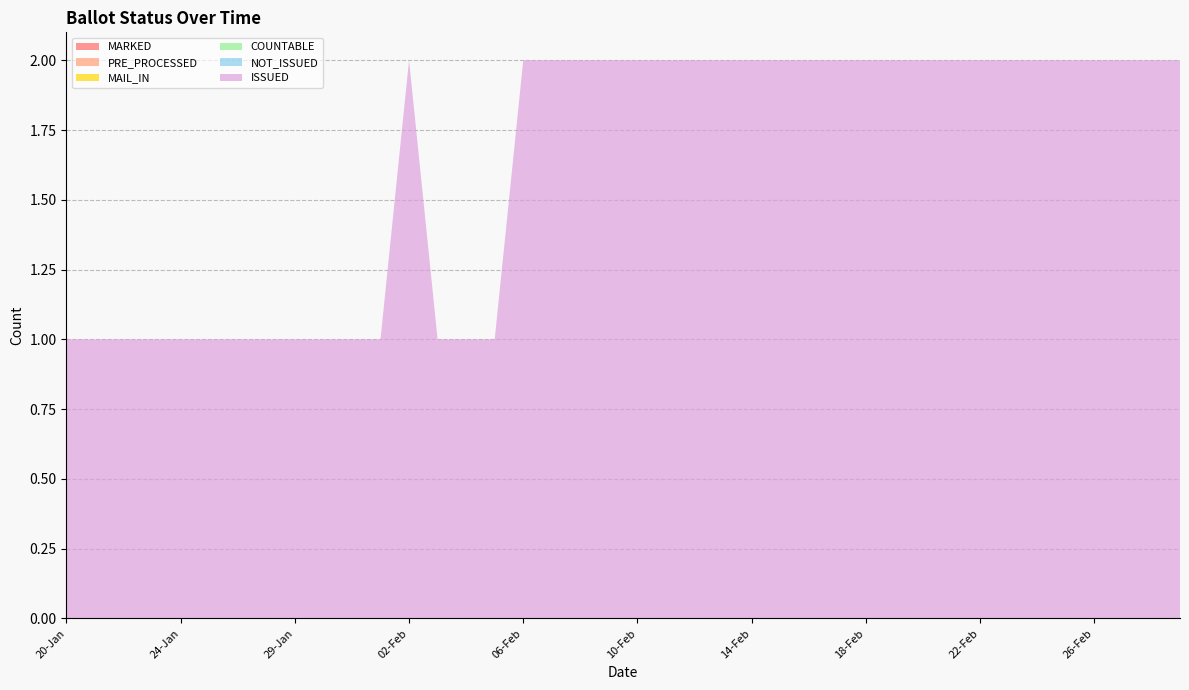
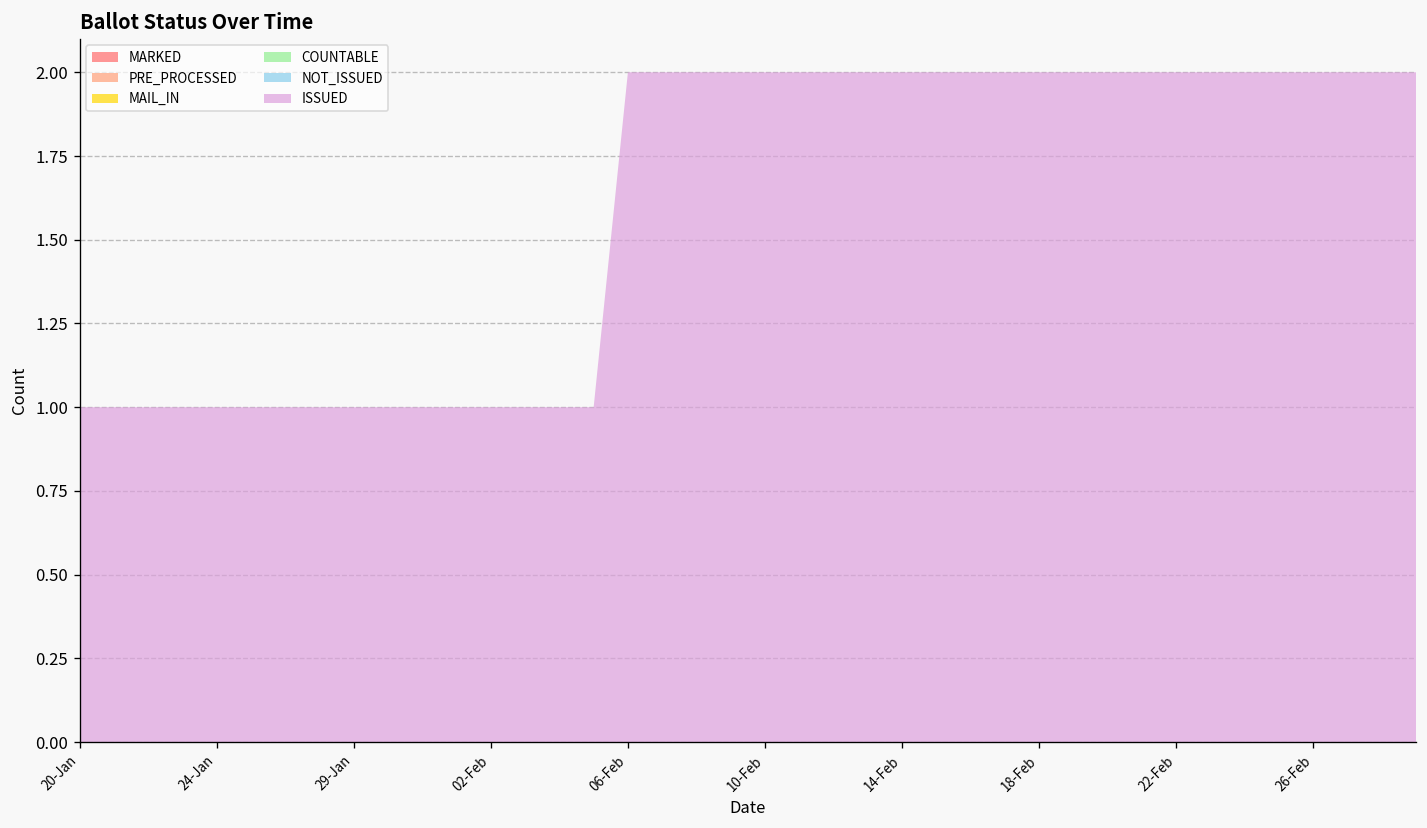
ISSUED, 02-Feb: 2 -> 1
